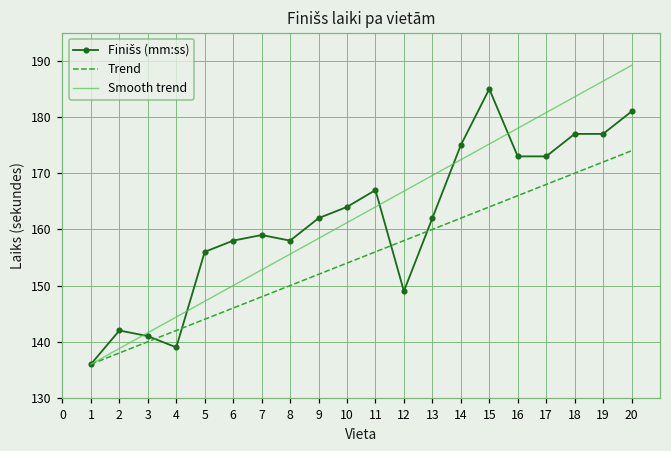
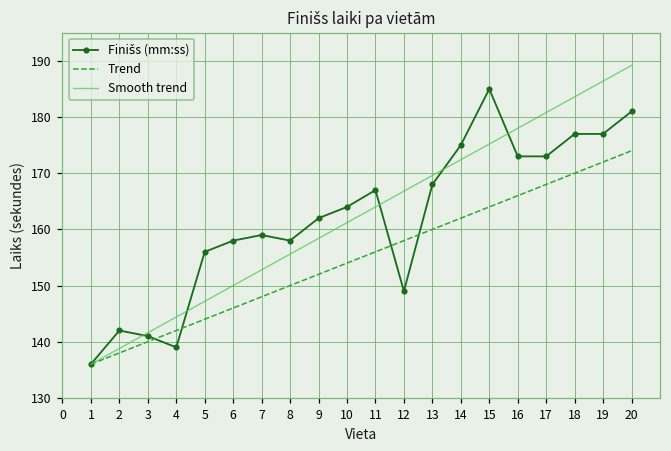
Finišs (mm:ss), 13: 162 -> 168
